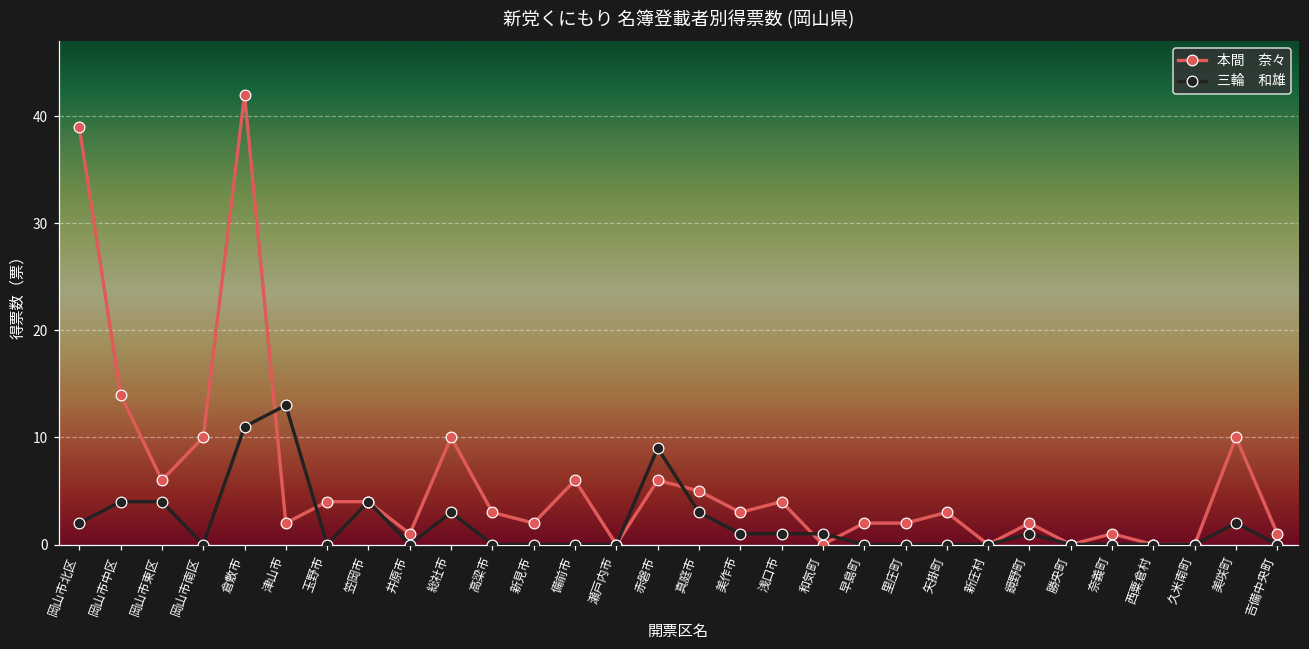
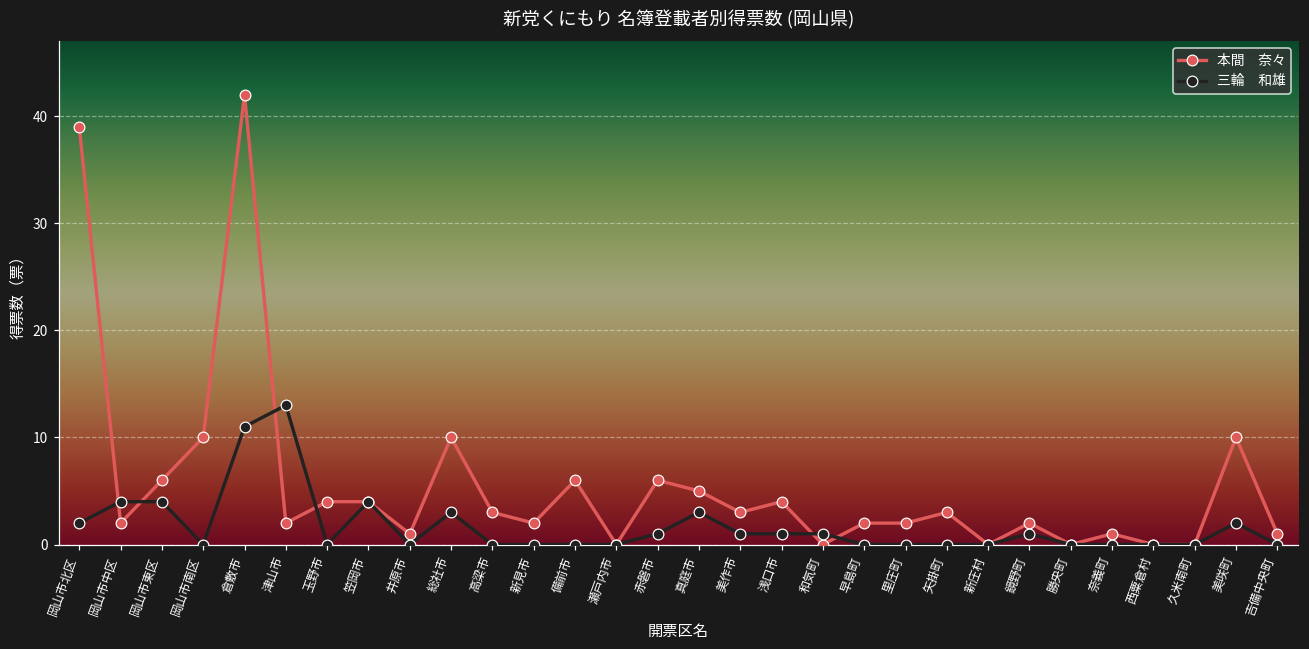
本間 奈々, 岡山市中区: 14 -> 2
三輪 和雄, 赤磐市: 9 -> 1
